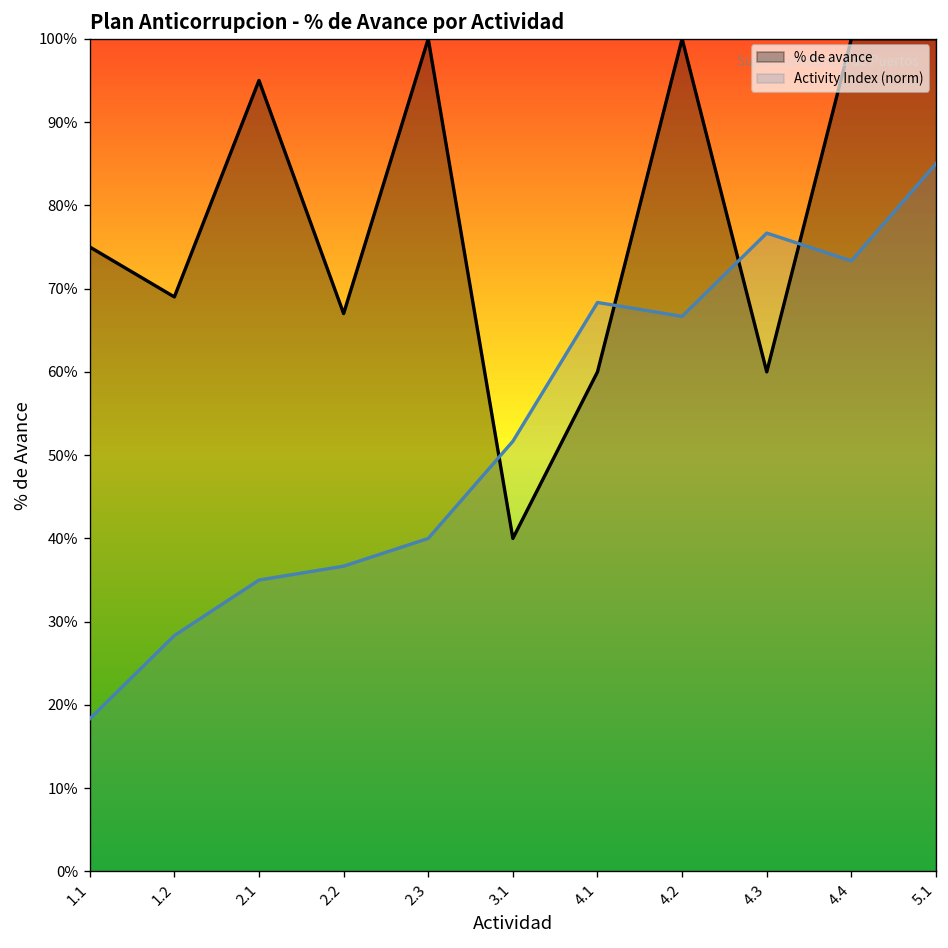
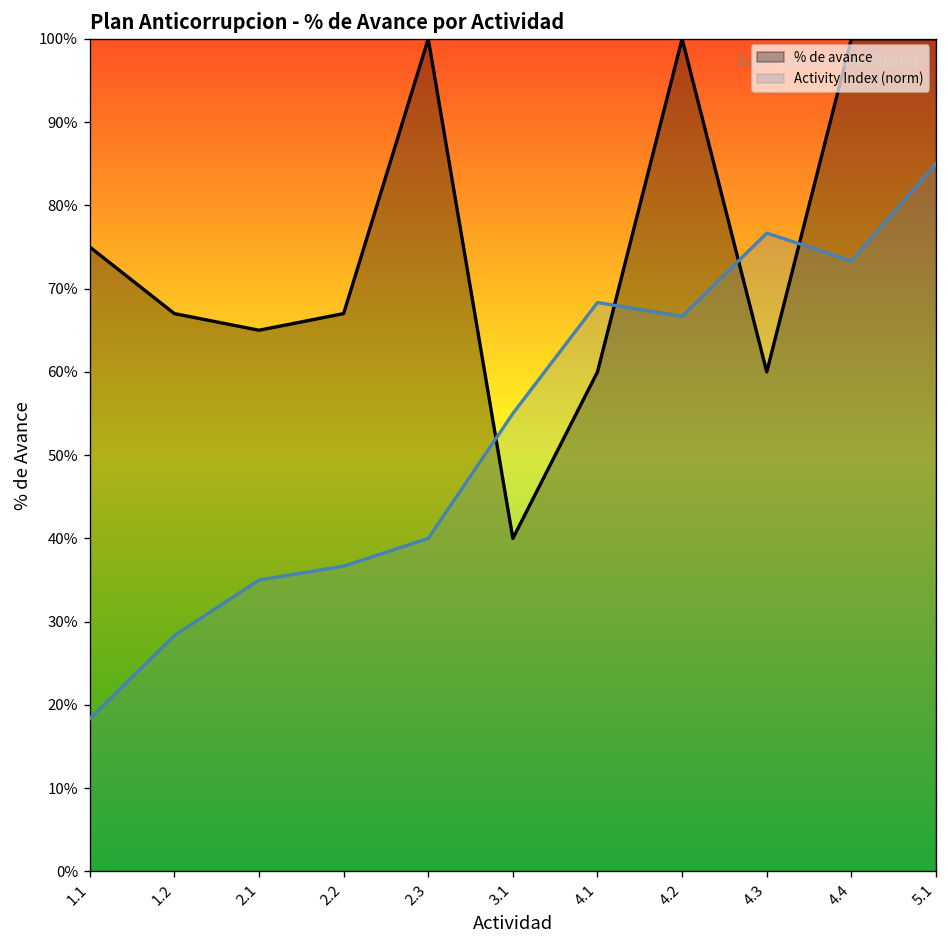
% de avance, 1.2: 69% -> 67%
% de avance, 2.1: 95% -> 65%
Activity Index (norm), 3.1: 52% -> 55%
